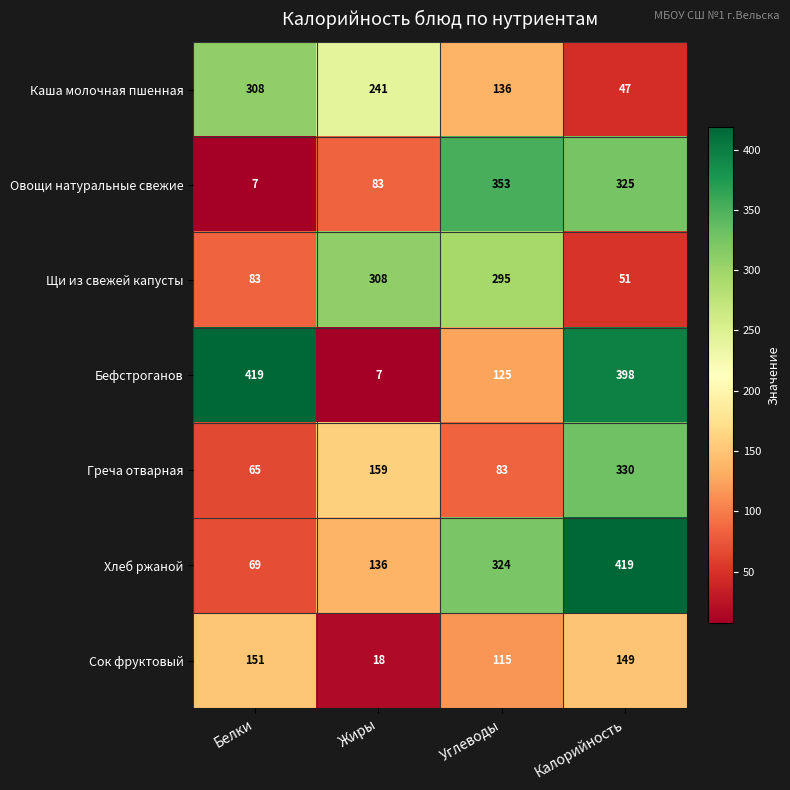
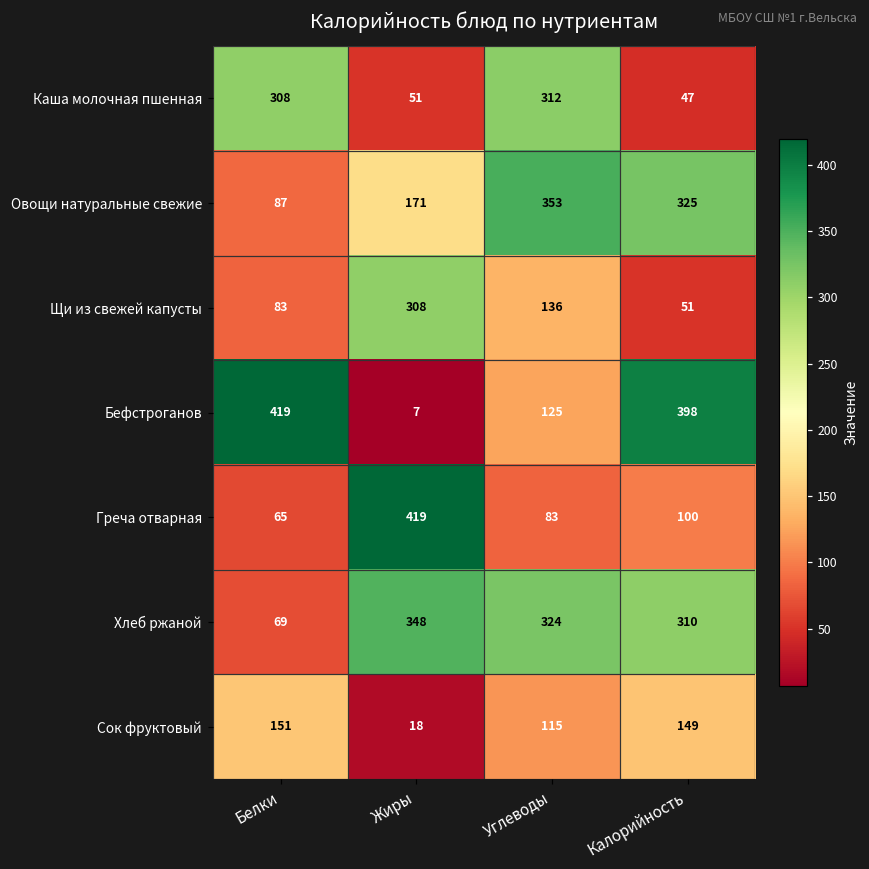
Каша молочная пшенная, Жиры: 241 -> 51
Каша молочная пшенная, Углеводы: 136 -> 312
Овощи натуральные свежие, Белки: 7 -> 87
Овощи натуральные свежие, Жиры: 83 -> 171
Щи из свежей капусты, Углеводы: 295 -> 136
Греча отварная, Жиры: 159 -> 419
Греча отварная, Калорийность: 330 -> 100
Хлеб ржаной, Жиры: 136 -> 348
Хлеб ржаной, Калорийность: 419 -> 310
